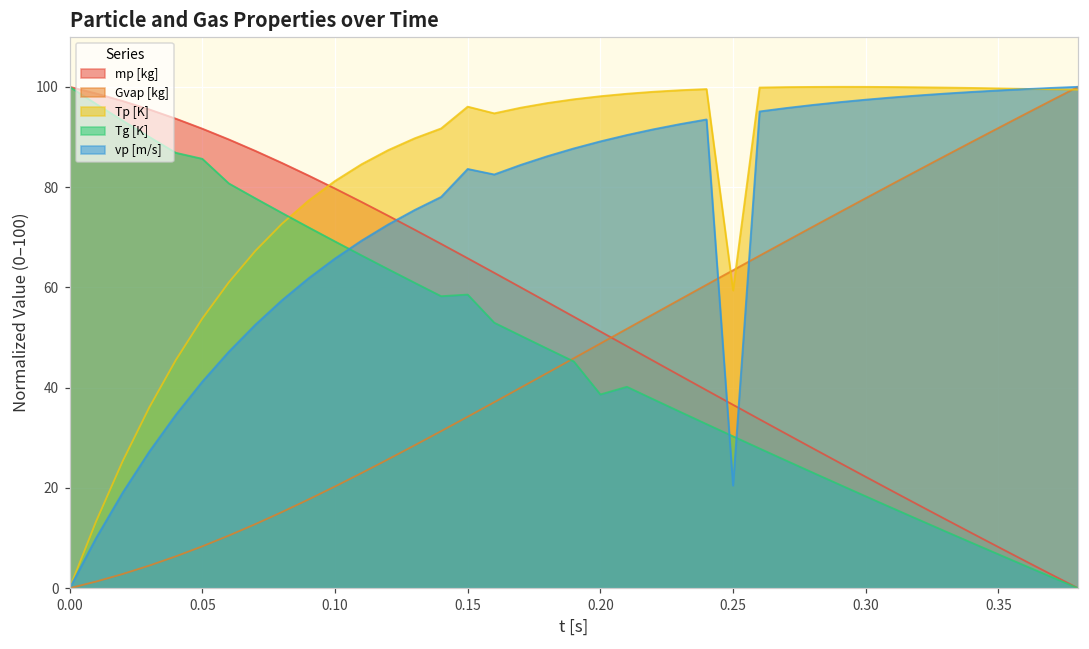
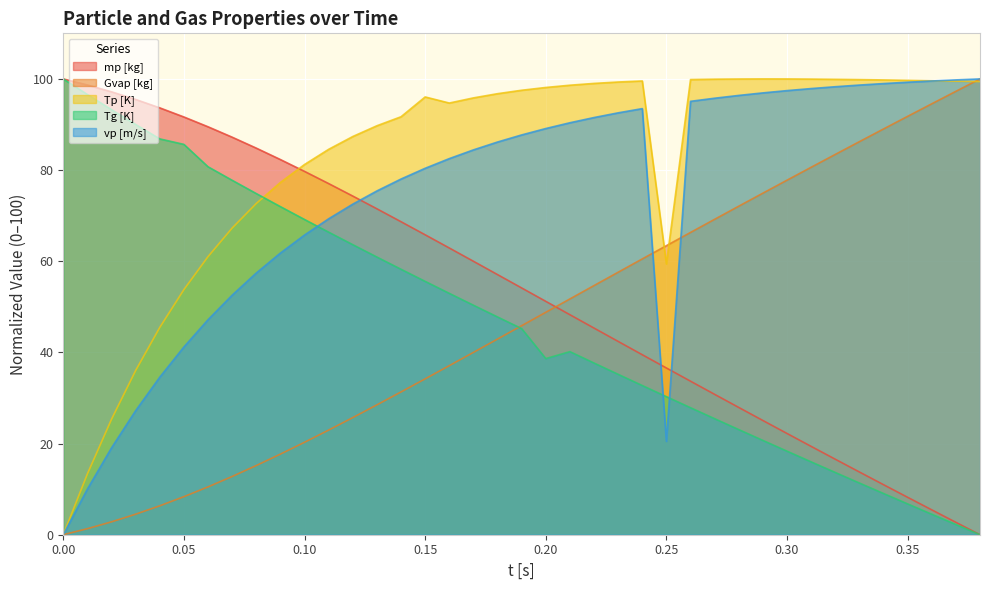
Tg [K], 0.15: 59 -> 56
vp [m/s], 0.15: 84 -> 80
